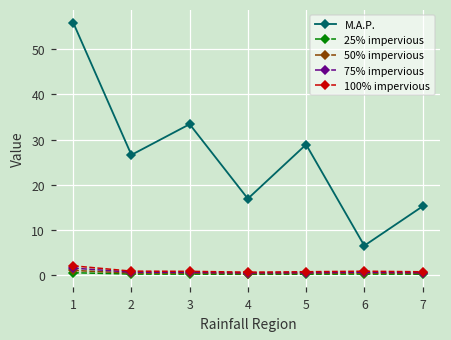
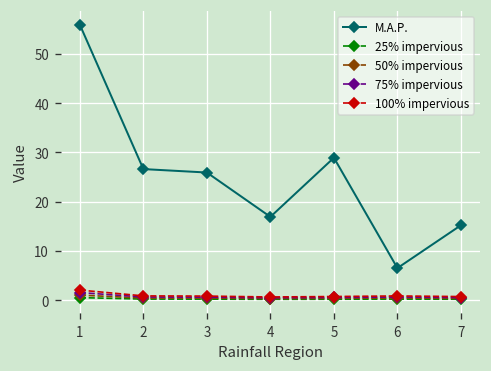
M.A.P., 3: 33 -> 26
